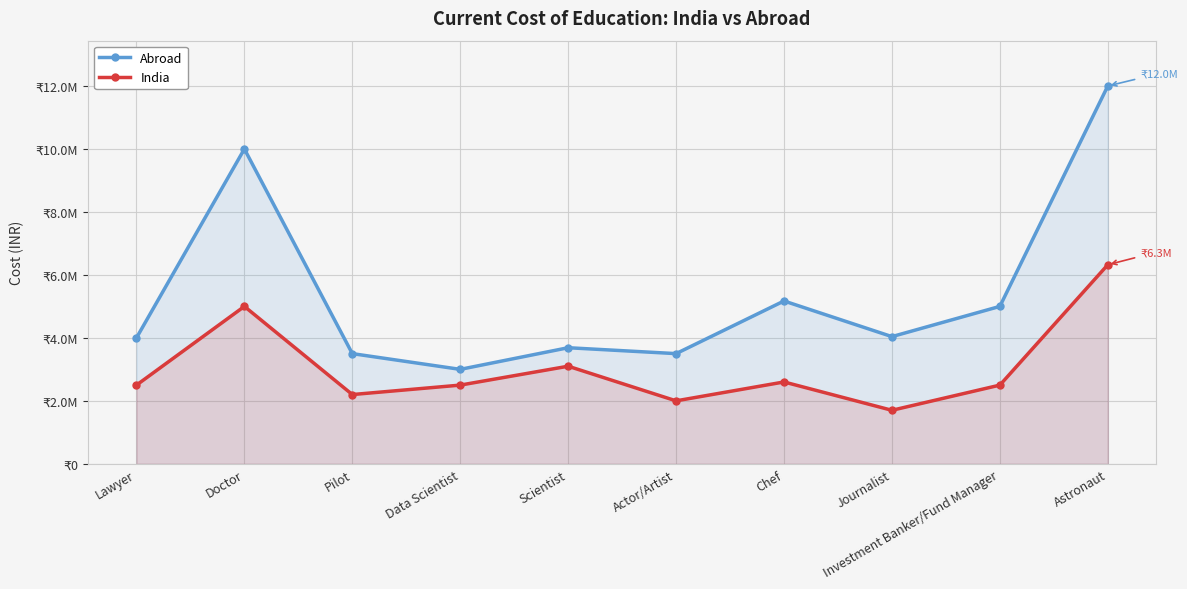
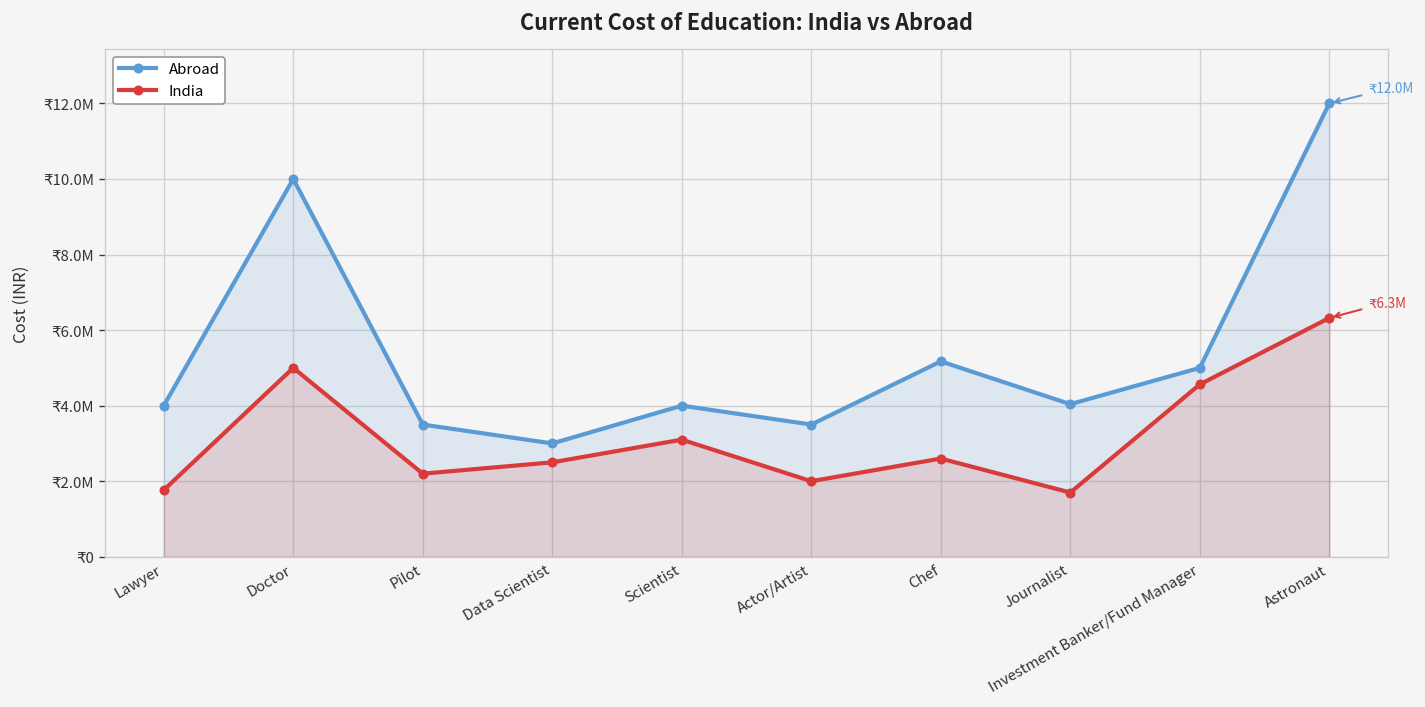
India, Lawyer: ₹2500000 -> ₹1800000
Abroad, Scientist: ₹3700000 -> ₹4000000
India, Investment Banker/Fund Manager: ₹2500000 -> ₹4600000
